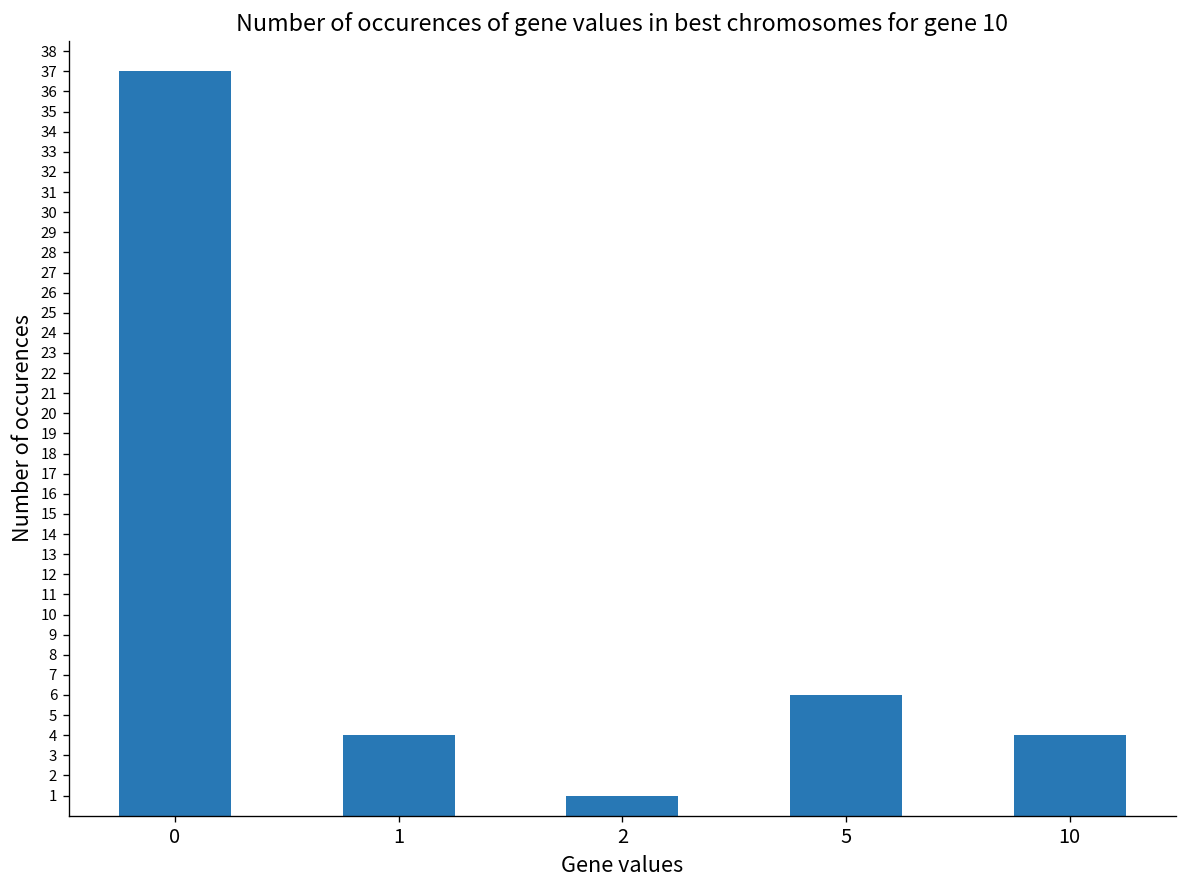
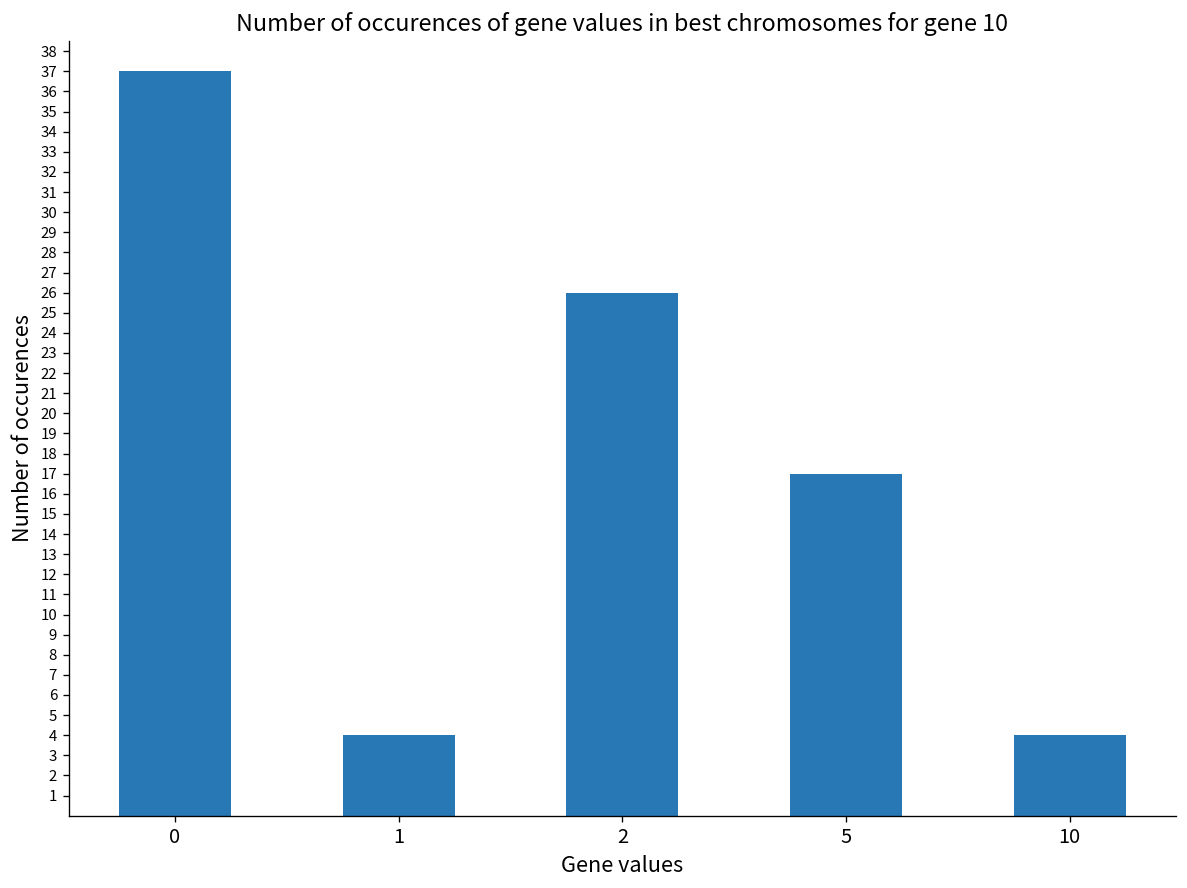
2: 1 -> 26
5: 6 -> 17
